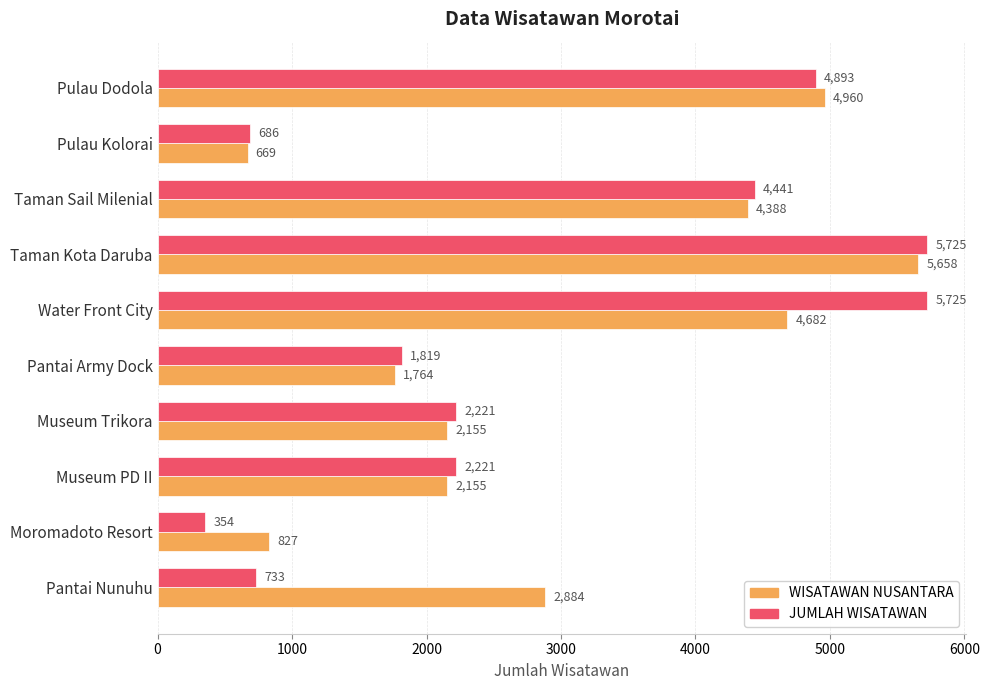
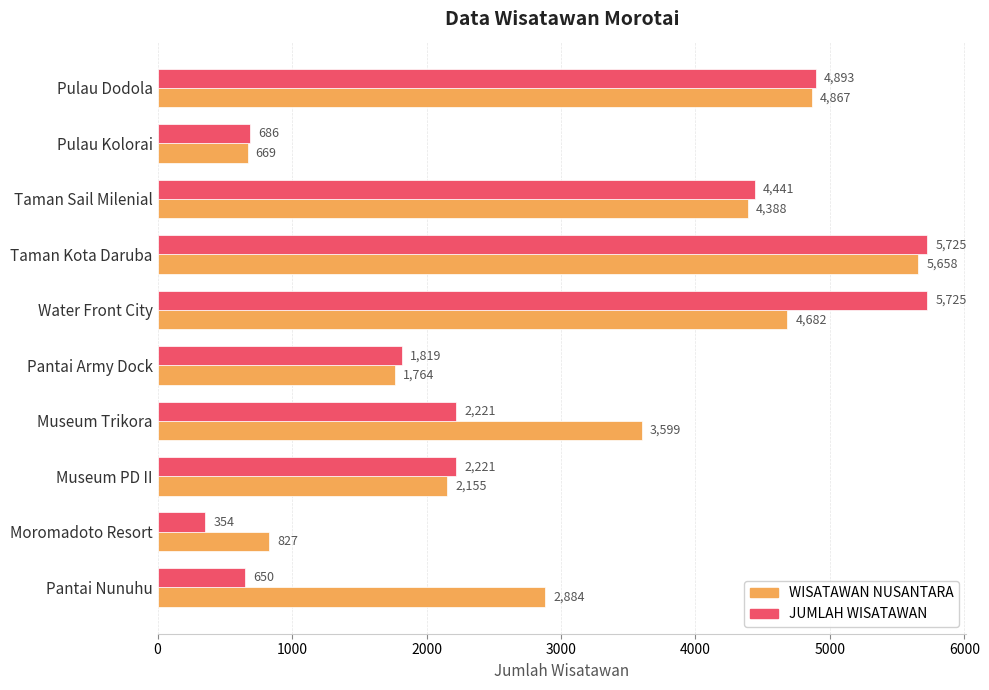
WISATAWAN NUSANTARA, Pulau Dodola: 4,960 -> 4,867
WISATAWAN NUSANTARA, Museum Trikora: 2,155 -> 3,599
JUMLAH WISATAWAN, Pantai Nunuhu: 733 -> 650
